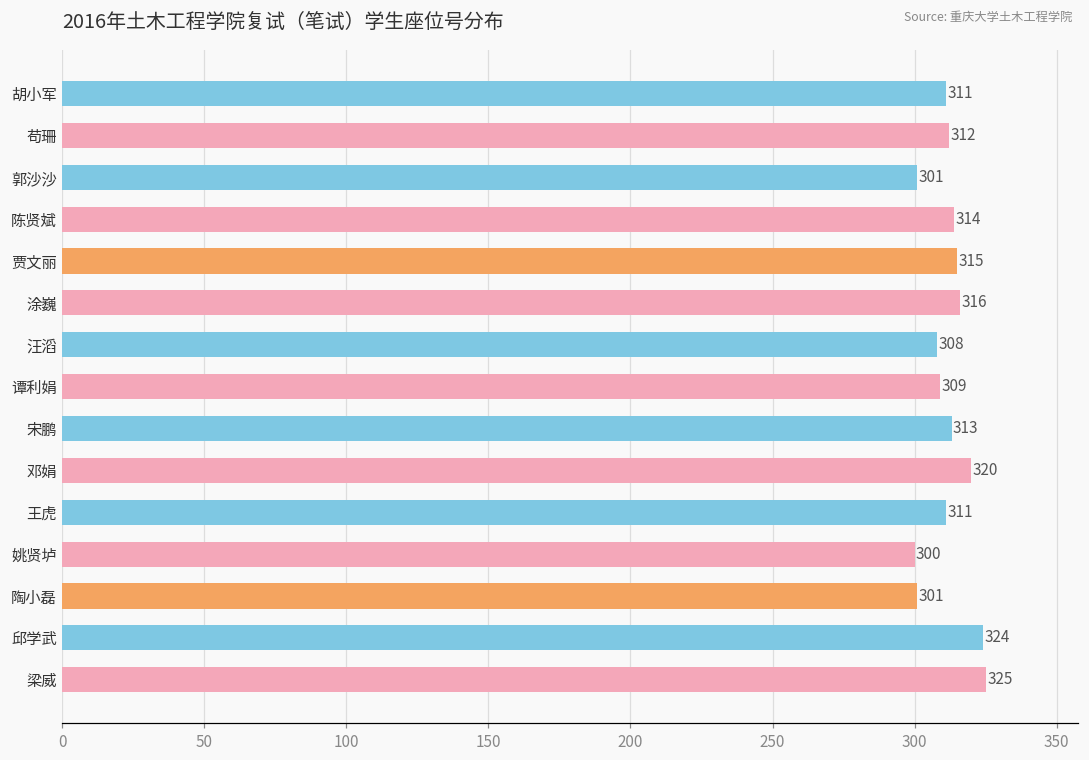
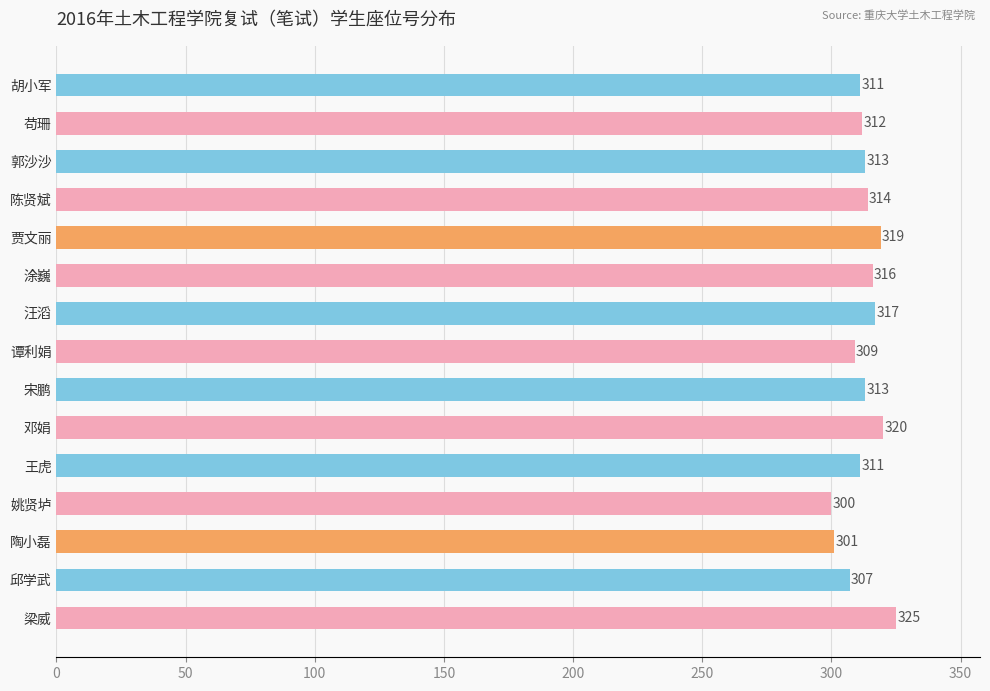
郭沙沙: 301 -> 313
贾文丽: 315 -> 319
汪滔: 308 -> 317
邱学武: 324 -> 307
